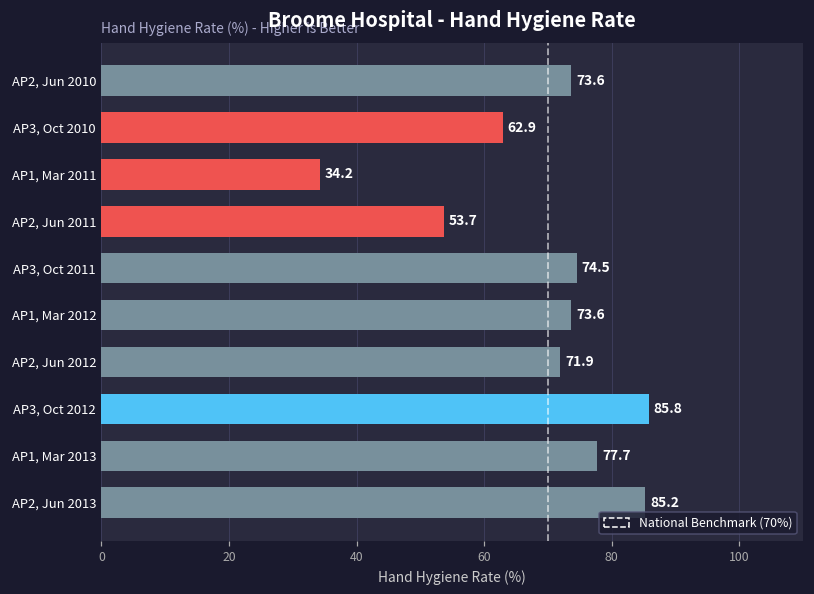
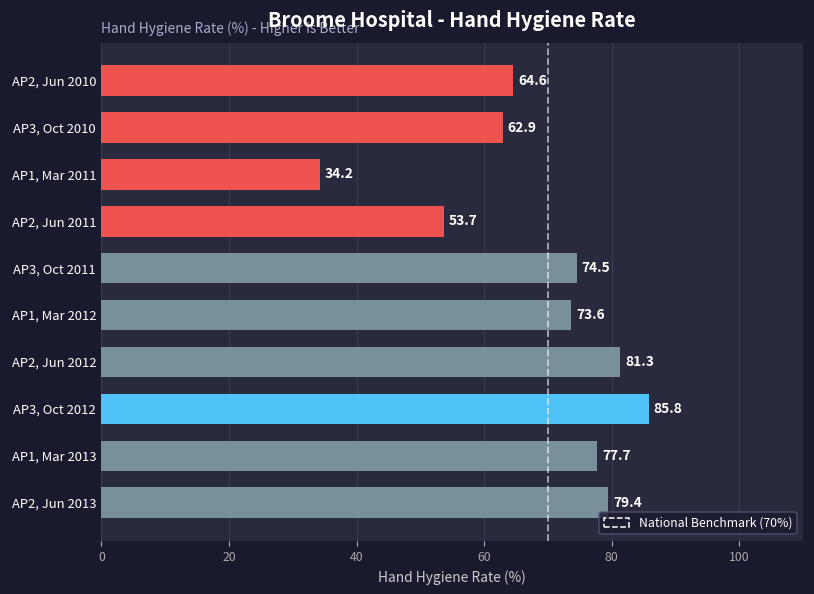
AP2, Jun 2010: 73.6 -> 64.6
AP2, Jun 2012: 71.9 -> 81.3
AP2, Jun 2013: 85.2 -> 79.4
